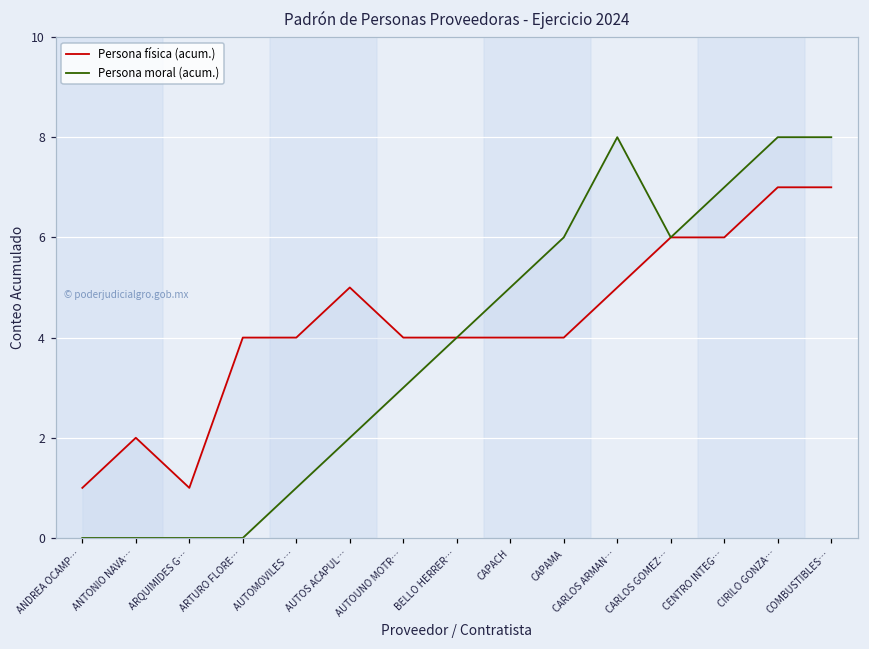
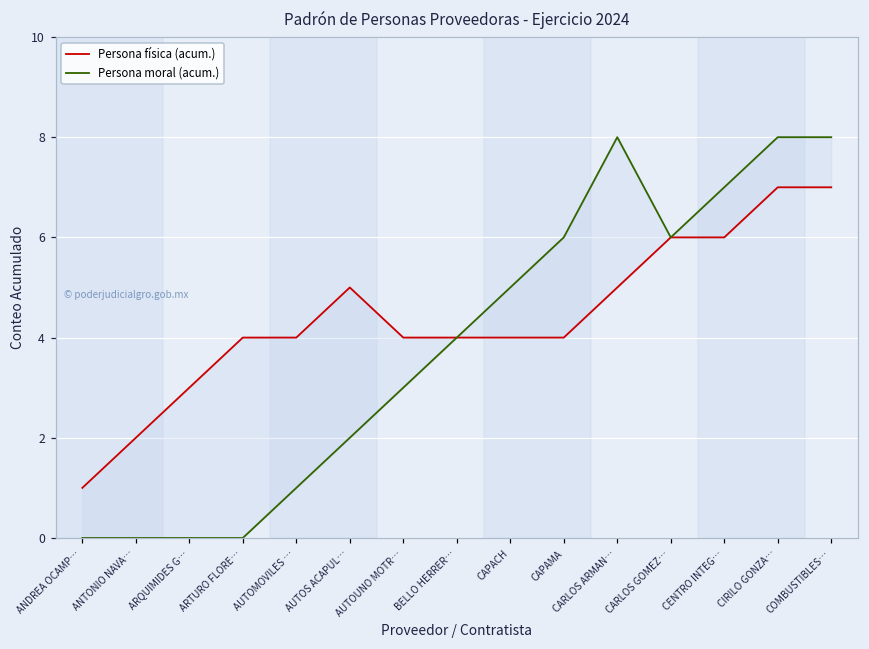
Persona física (acum.), ARQUIMIDES G…: 1 -> 3
